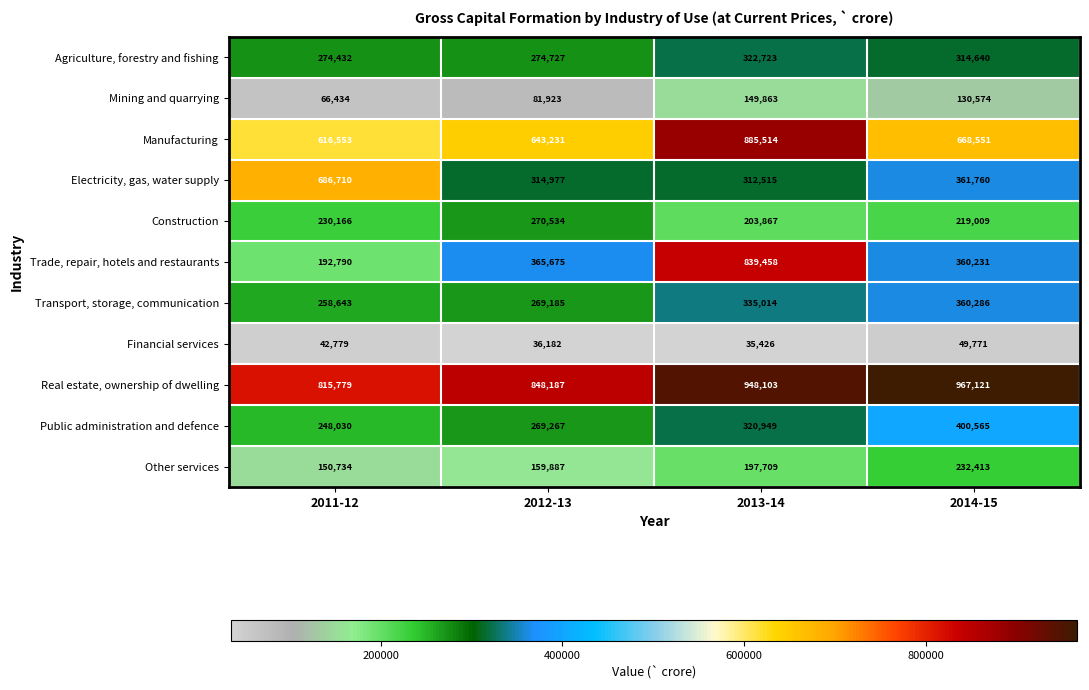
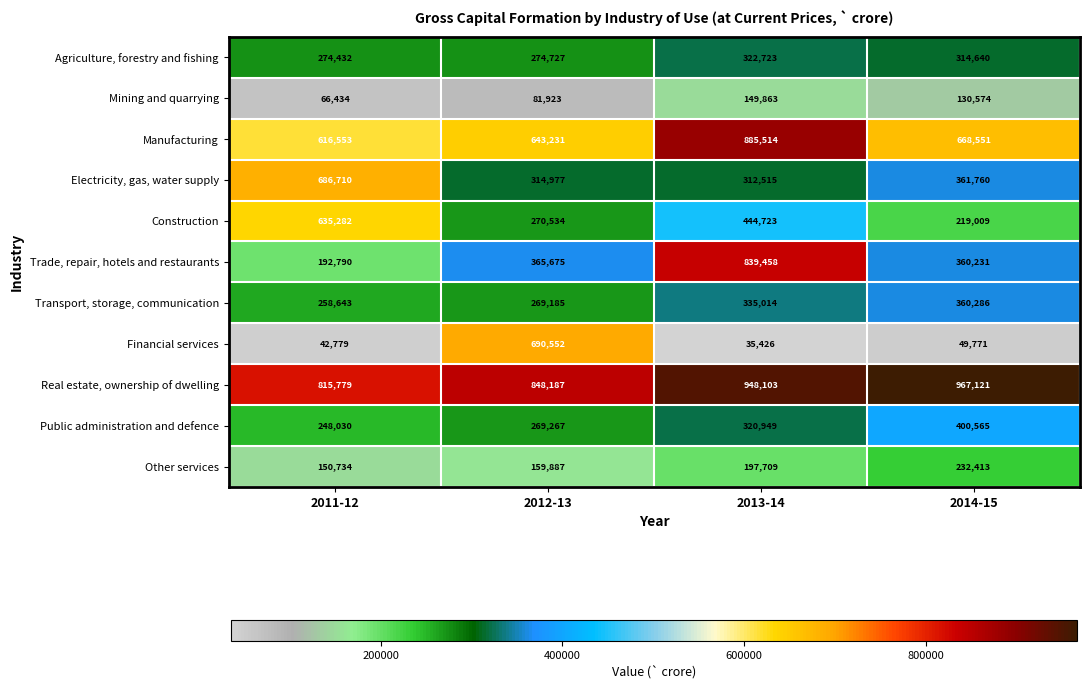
Construction, 2011-12: 230,166 -> 635,282
Construction, 2013-14: 203,867 -> 444,723
Financial services, 2012-13: 36,182 -> 690,552
